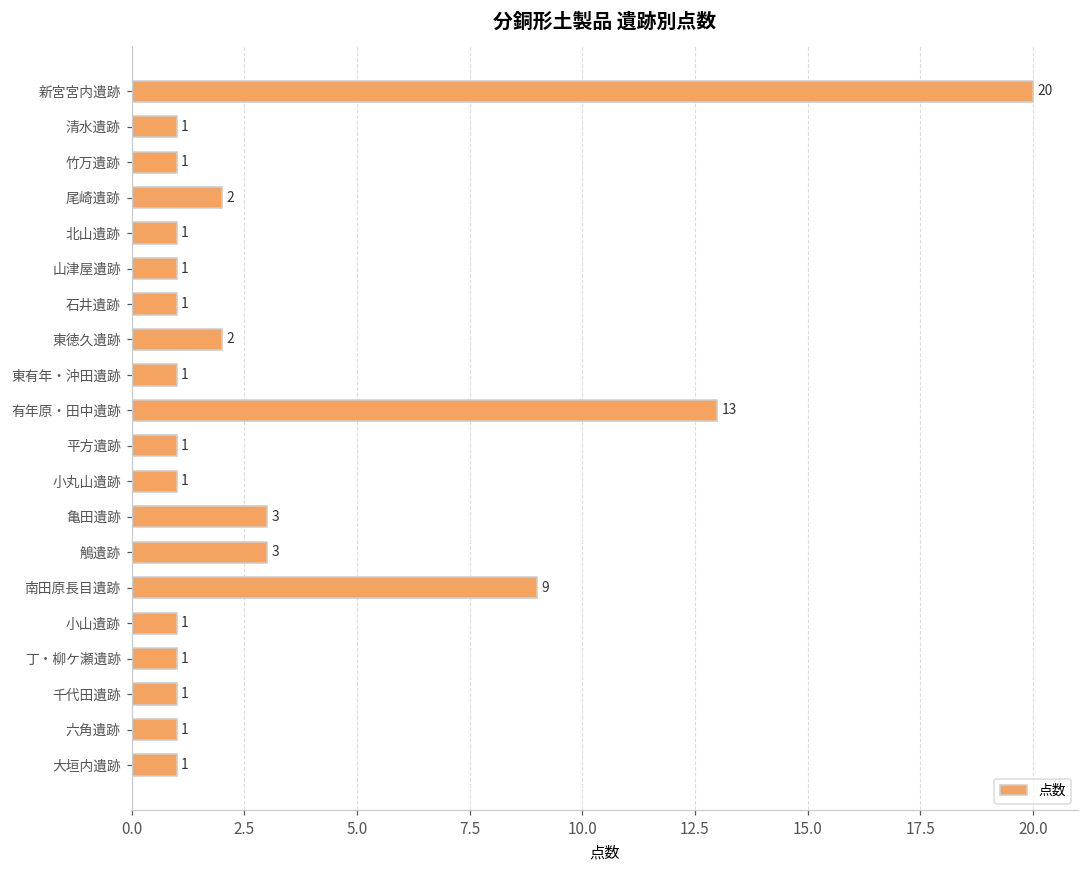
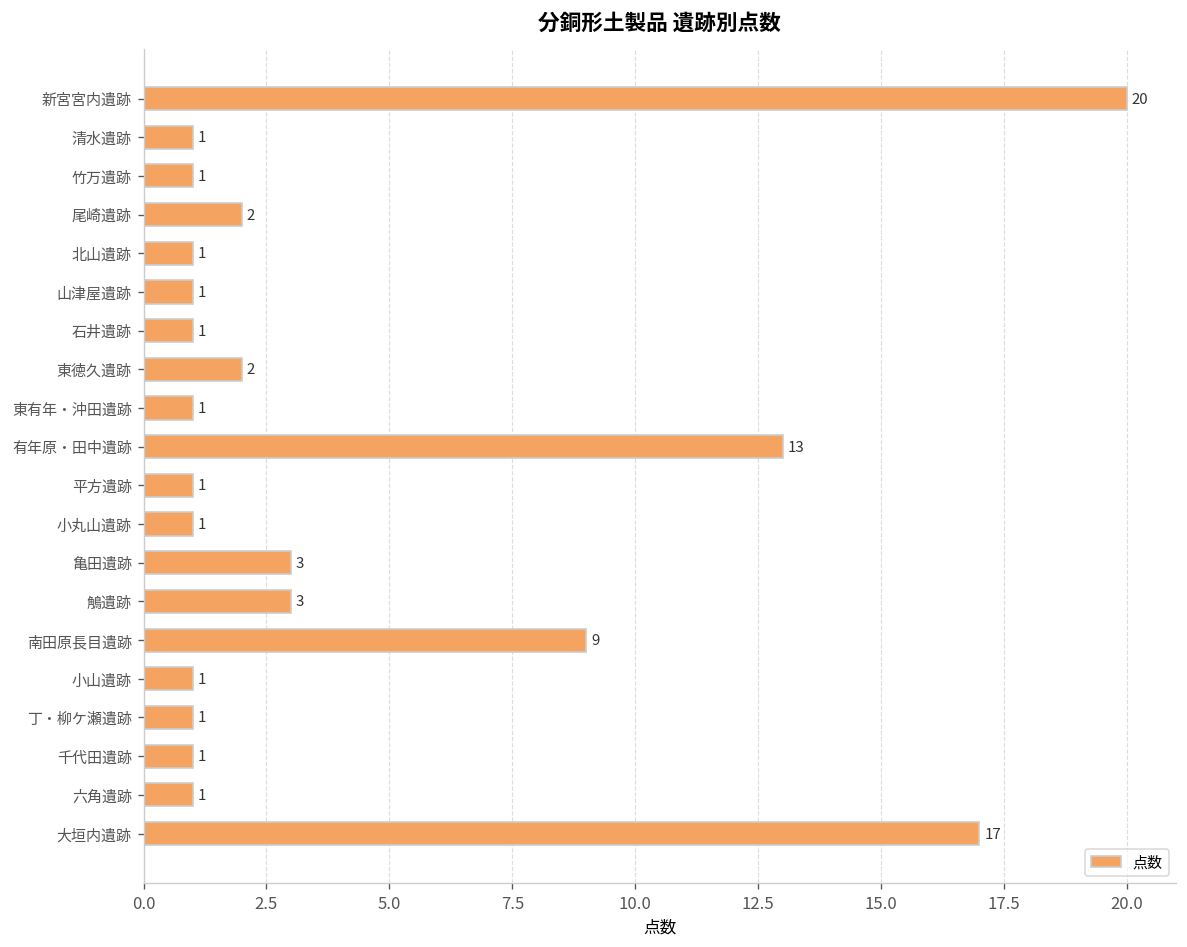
大垣内遺跡: 1 -> 17
